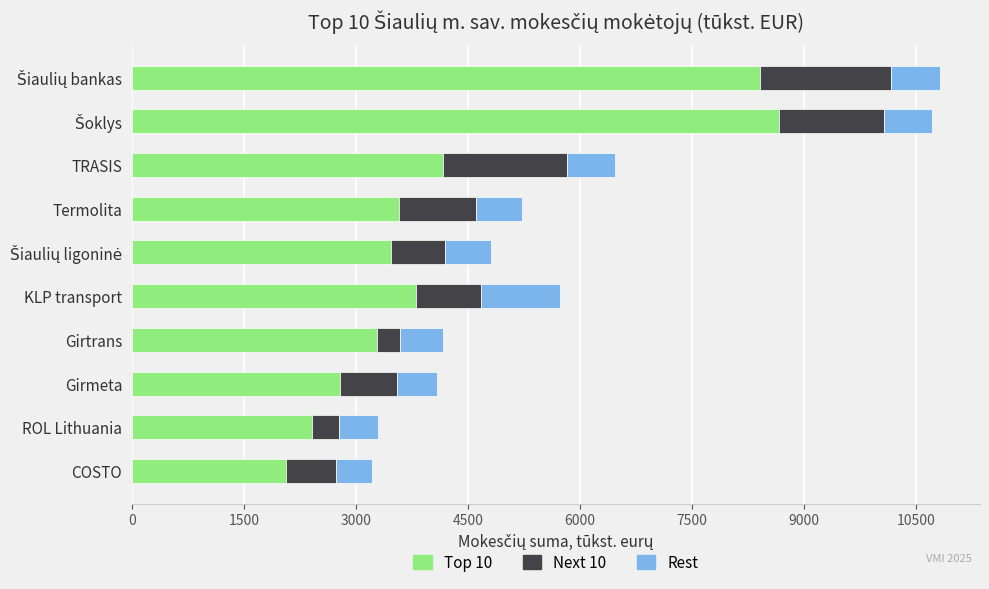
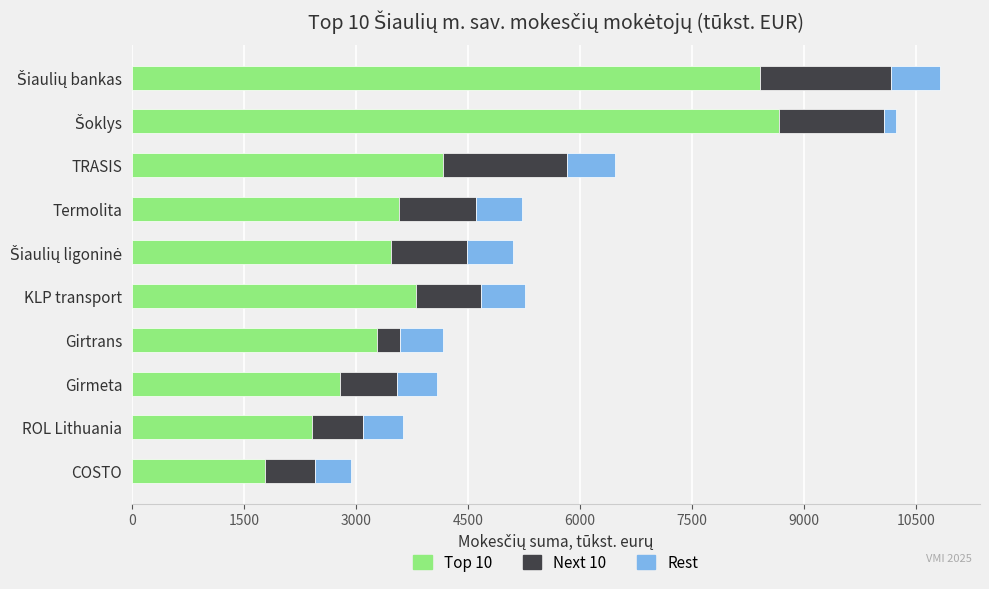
Rest, Šoklys: 700 -> 200
Next 10, Šiaulių ligoninė: 700 -> 1000
Rest, KLP transport: 1100 -> 600
Next 10, ROL Lithuania: 400 -> 700
Top 10, COSTO: 2100 -> 1800
